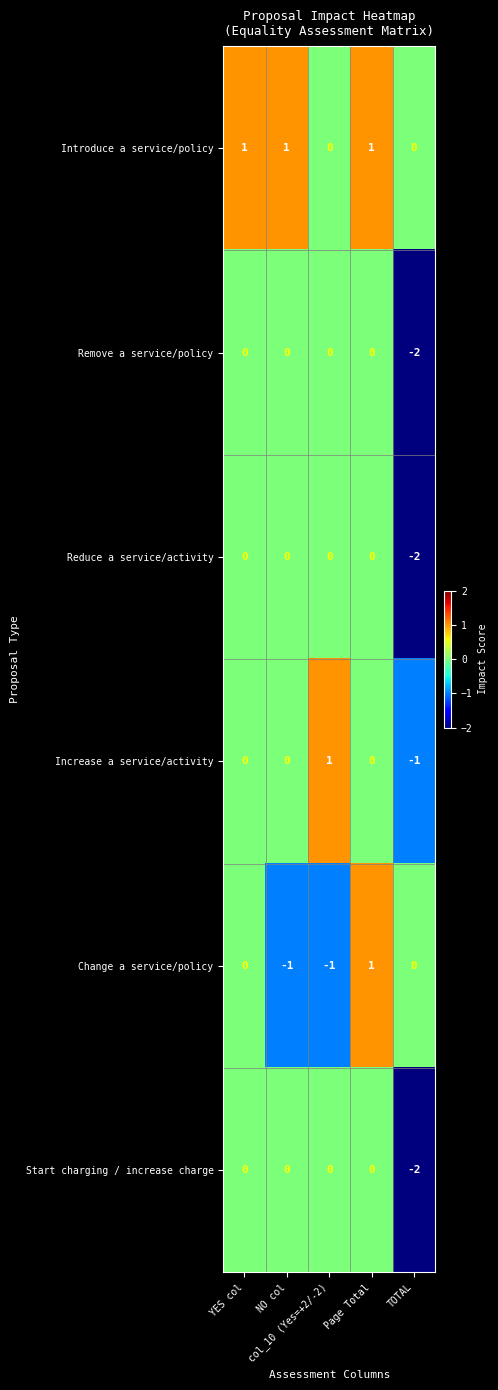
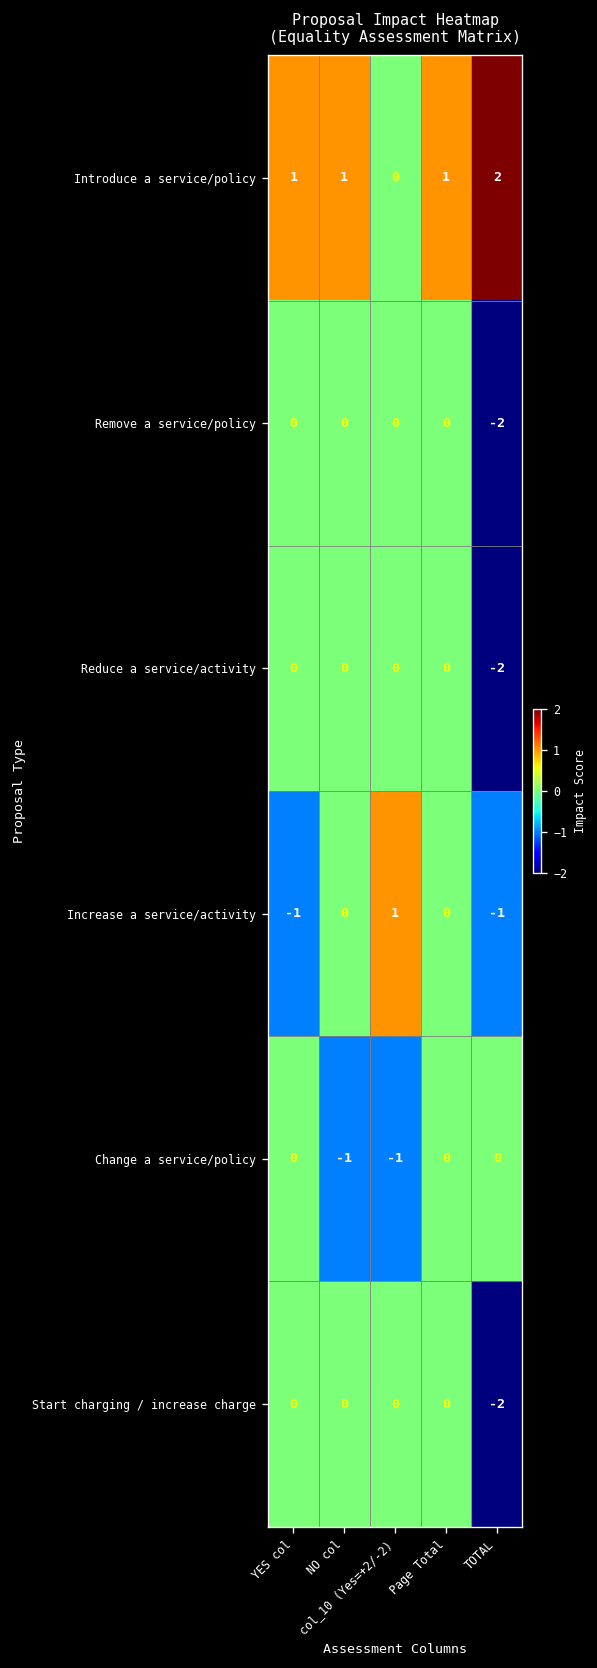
Introduce a service/policy, TOTAL: 0 -> 2
Increase a service/activity, YES col: 0 -> -1
Change a service/policy, Page Total: 1 -> 0
